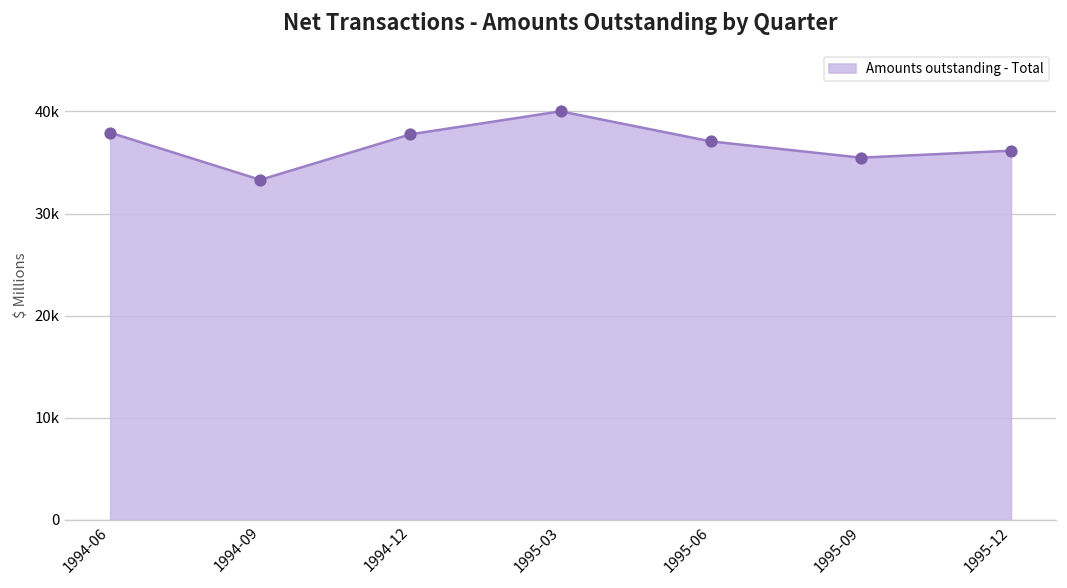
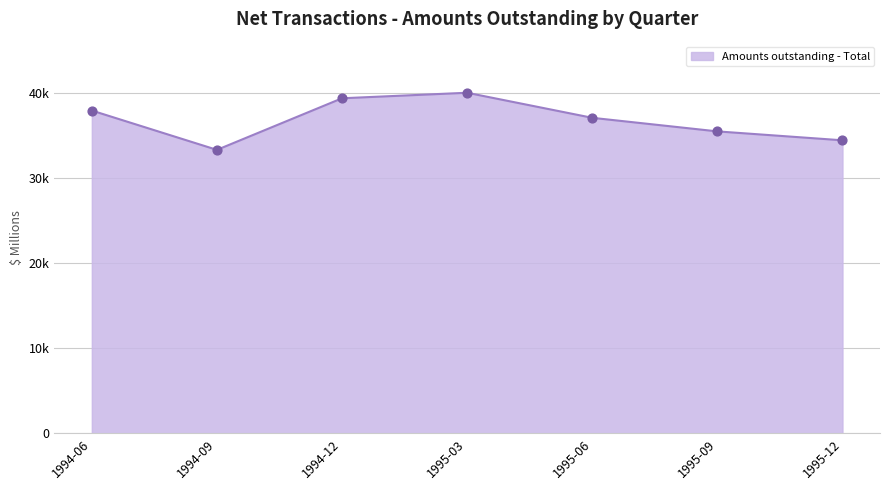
1994-12: 38000 -> 39000
1995-12: 36000 -> 34000
